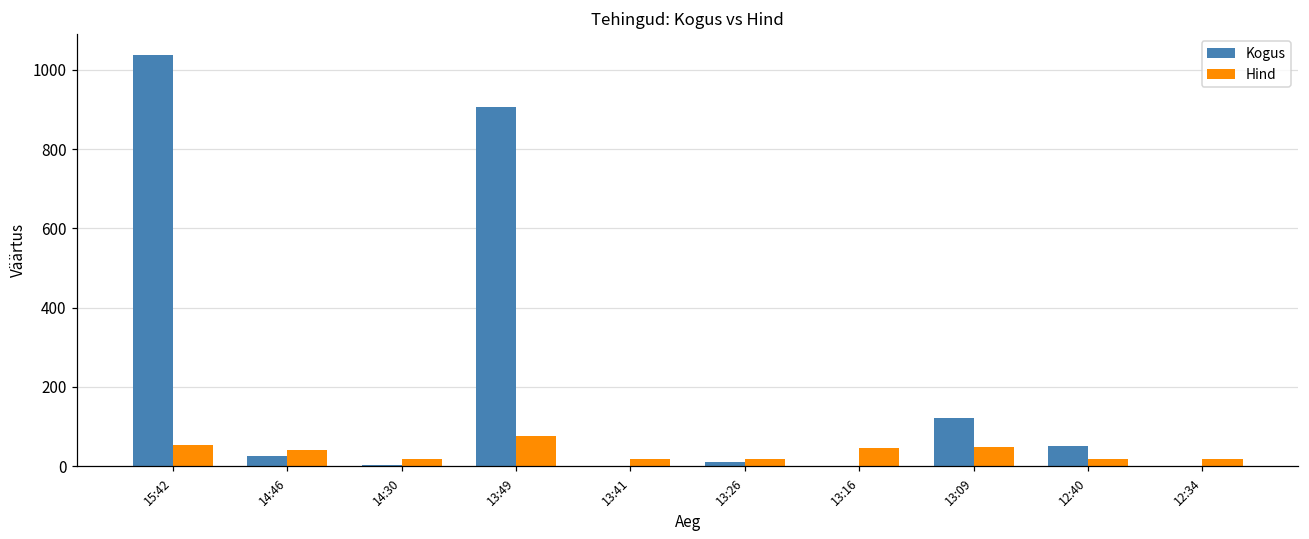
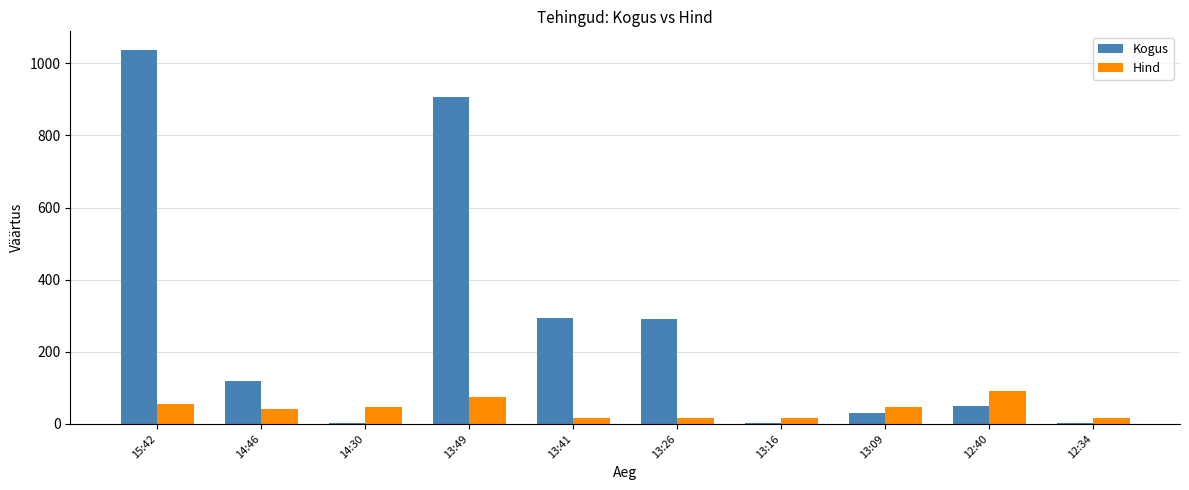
Kogus, 14:46: 30 -> 120
Hind, 14:30: 20 -> 50
Kogus, 13:41: 0 -> 290
Kogus, 13:26: 10 -> 290
Hind, 13:16: 50 -> 20
Kogus, 13:09: 120 -> 30
Hind, 12:40: 20 -> 90
